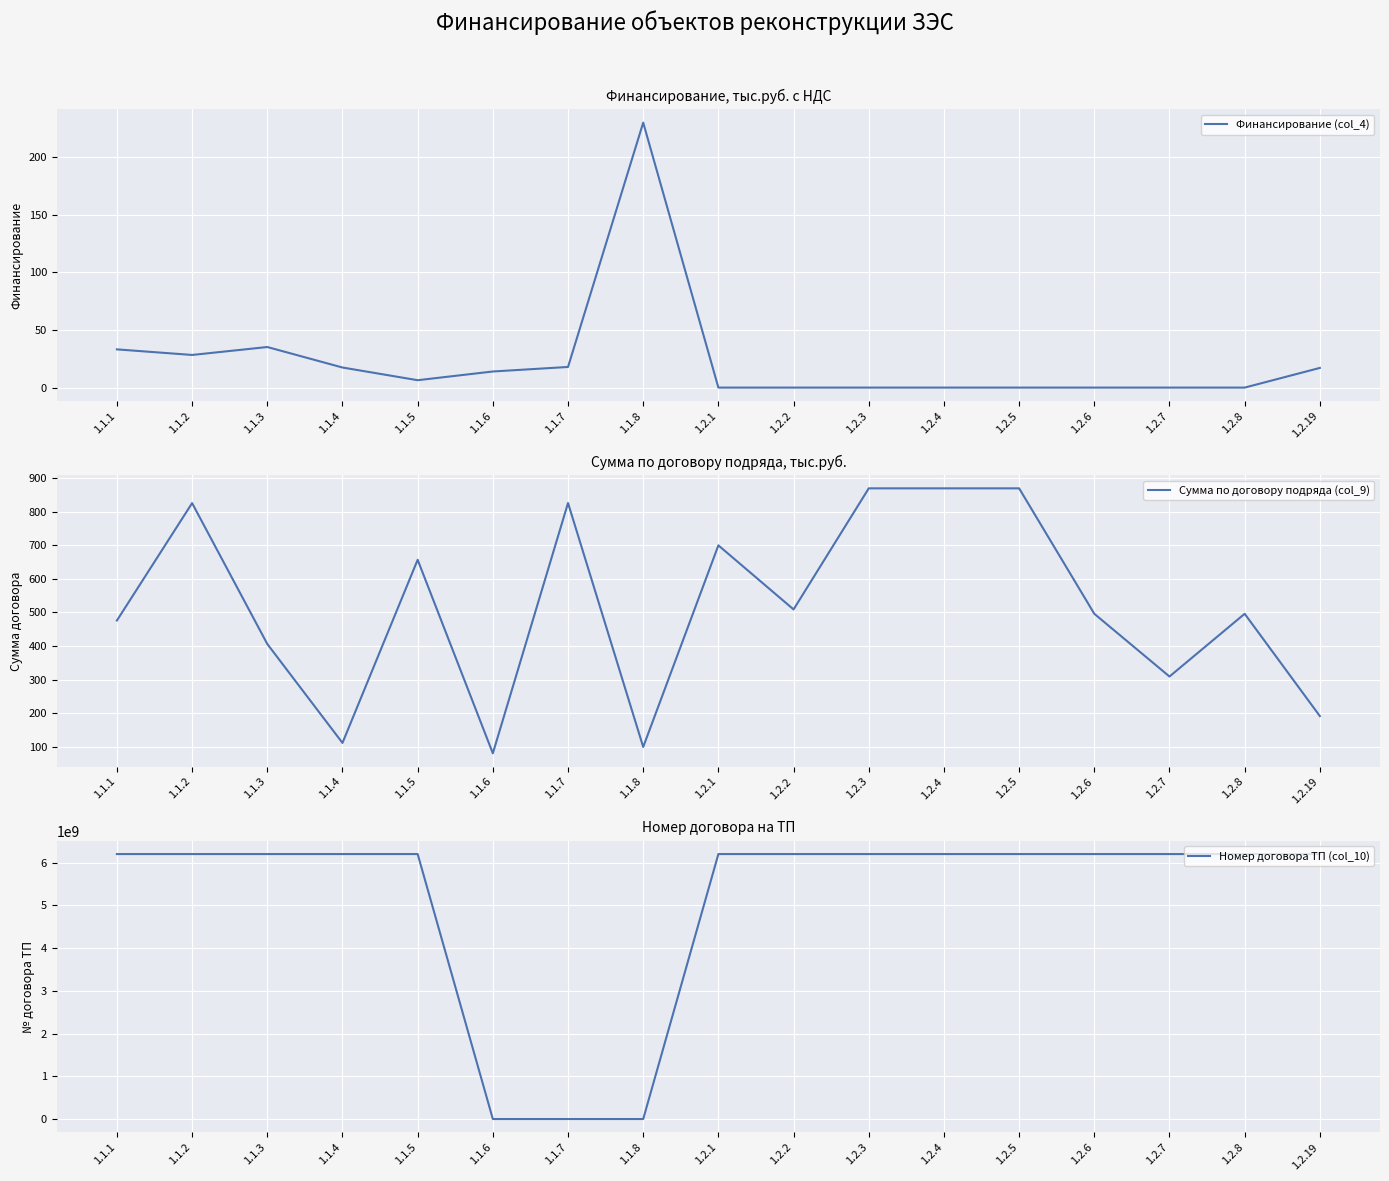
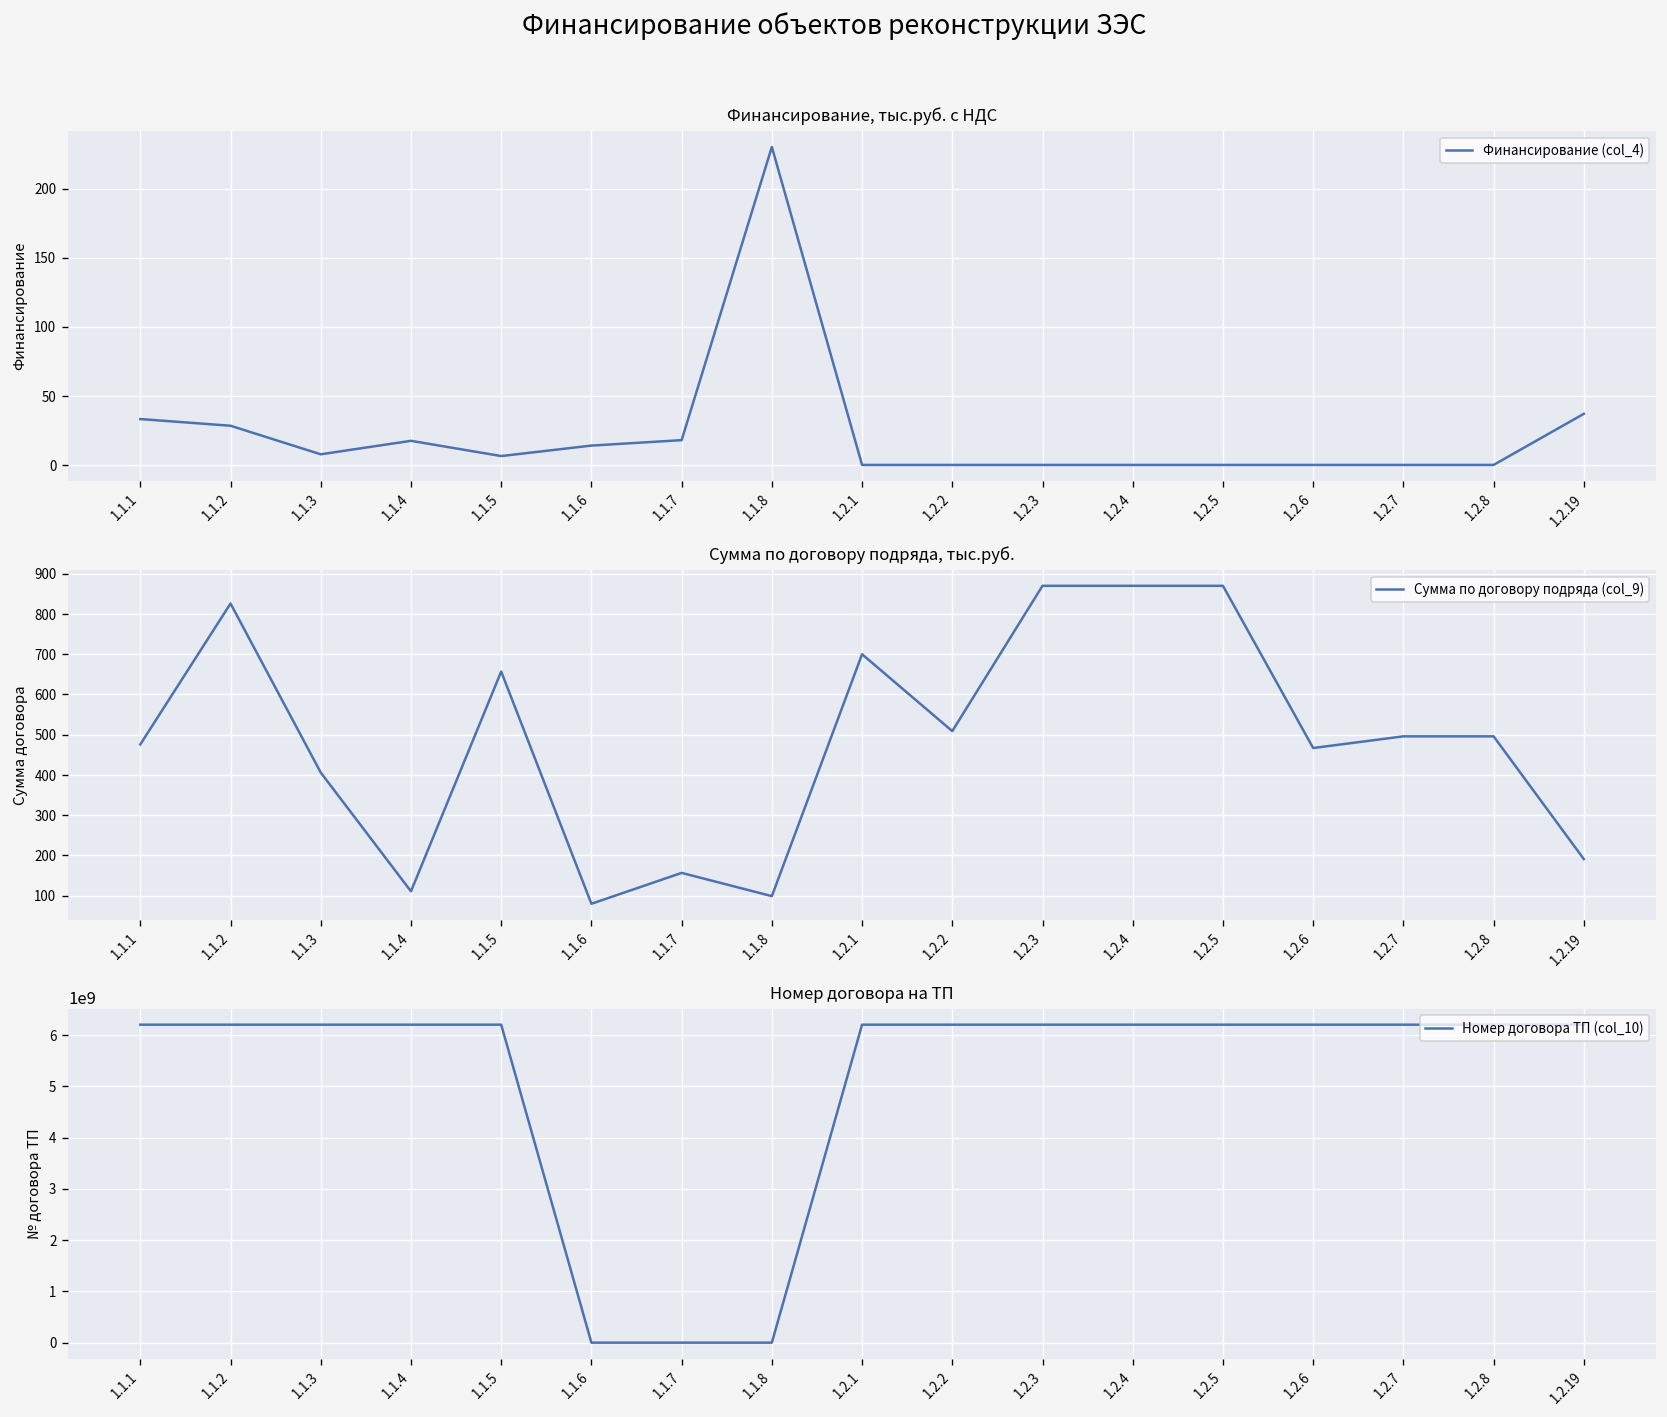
Финансирование, тыс.руб. с НДС, 1.1.3: 35 -> 8
Финансирование, тыс.руб. с НДС, 1.2.19: 17 -> 37
Сумма по договору подряда, тыс.руб., 1.1.7: 830 -> 160
Сумма по договору подряда, тыс.руб., 1.2.6: 500 -> 470
Сумма по договору подряда, тыс.руб., 1.2.7: 310 -> 500
